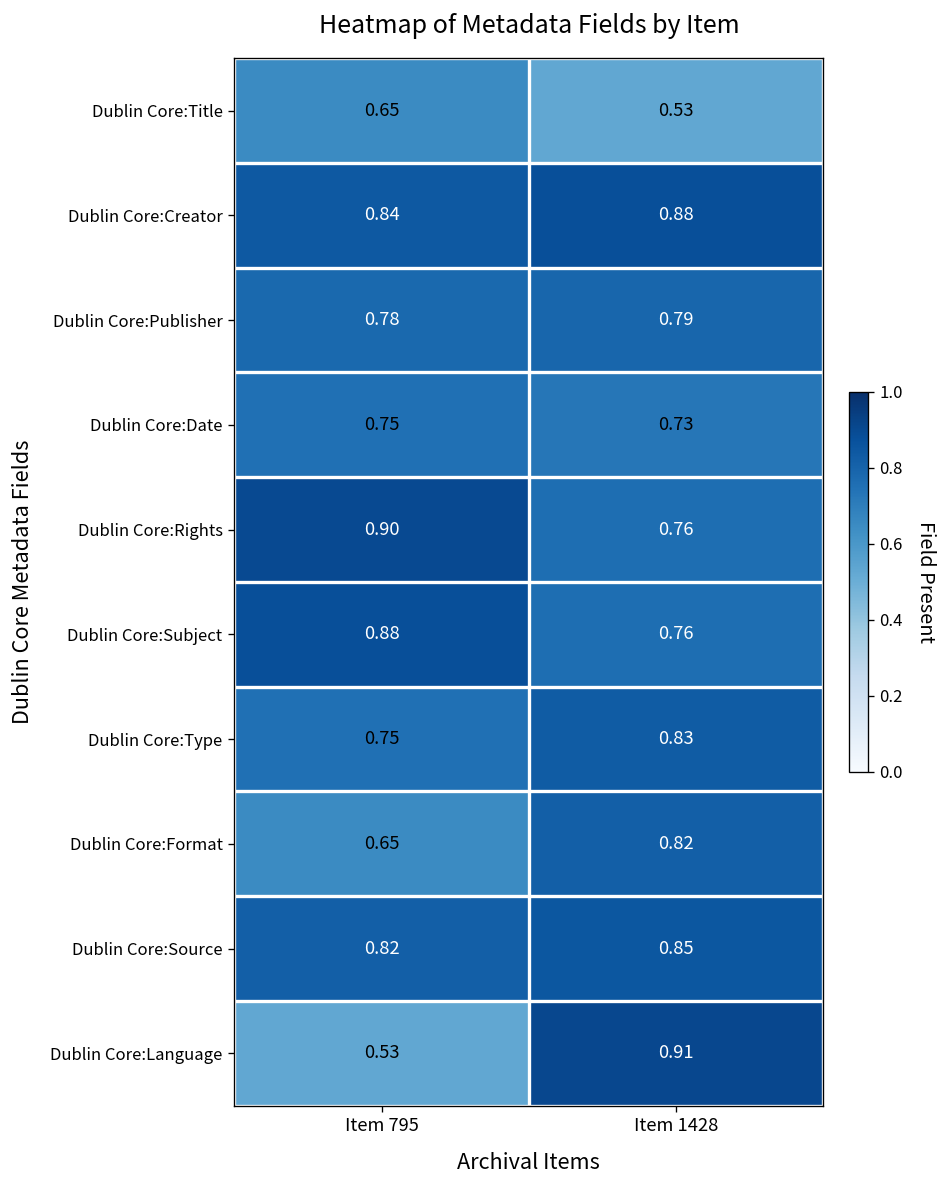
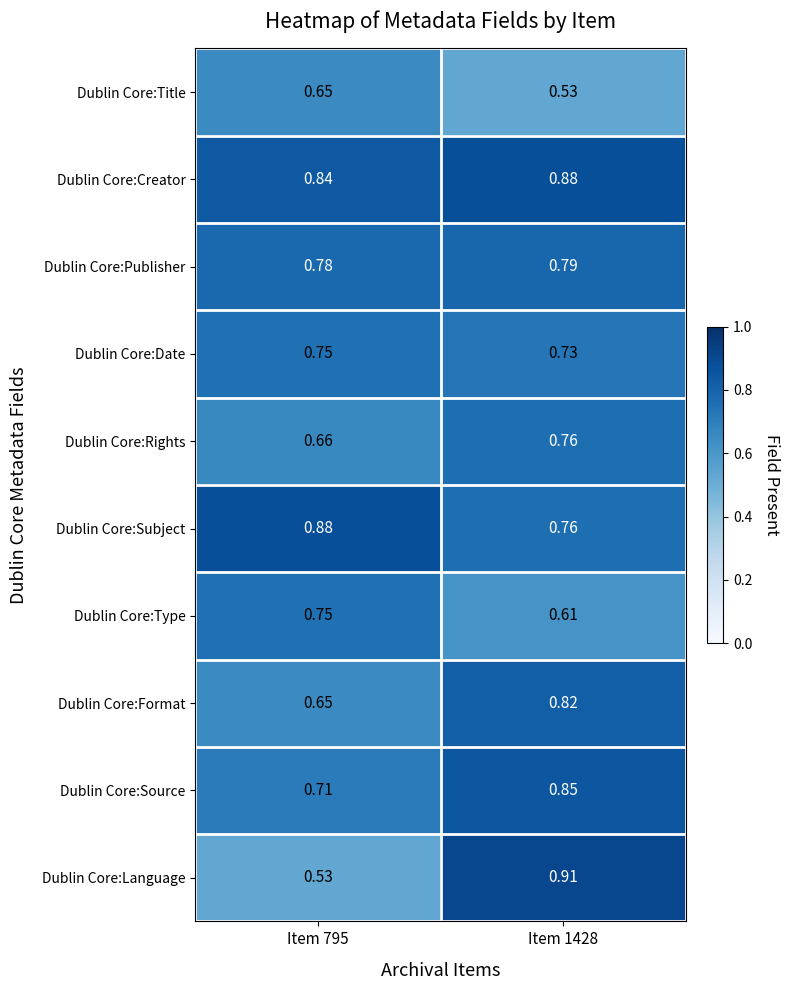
Dublin Core:Rights, Item 795: 0.90 -> 0.66
Dublin Core:Type, Item 1428: 0.83 -> 0.61
Dublin Core:Source, Item 795: 0.82 -> 0.71
